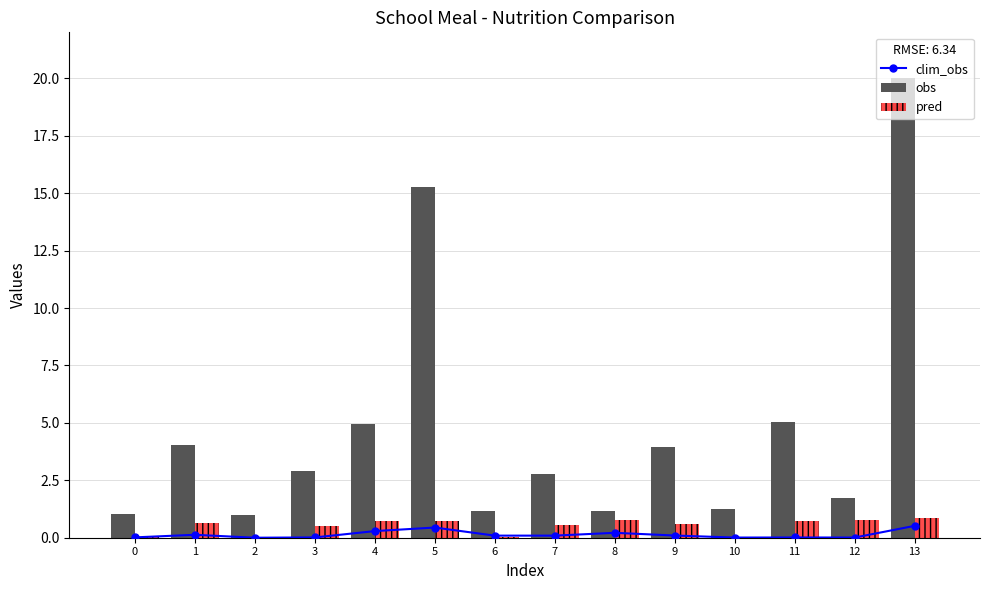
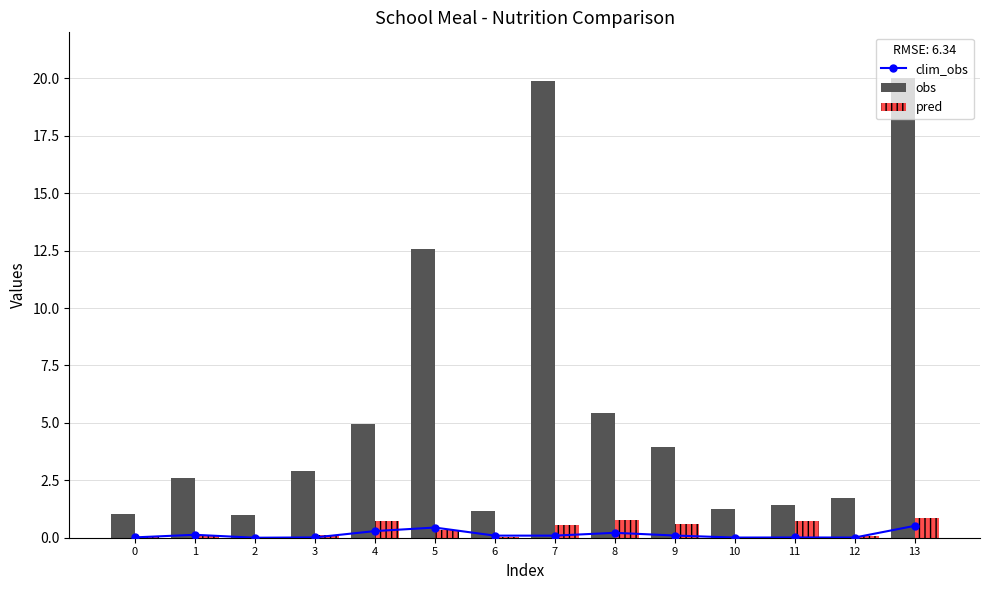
obs, 1: 4.0 -> 2.6
pred, 1: 0.6 -> 0.1
pred, 3: 0.5 -> 0.1
obs, 5: 15.2 -> 12.6
pred, 5: 0.7 -> 0.3
obs, 7: 2.8 -> 19.9
obs, 8: 1.2 -> 5.4
obs, 11: 5.0 -> 1.4
pred, 12: 0.8 -> 0.1
